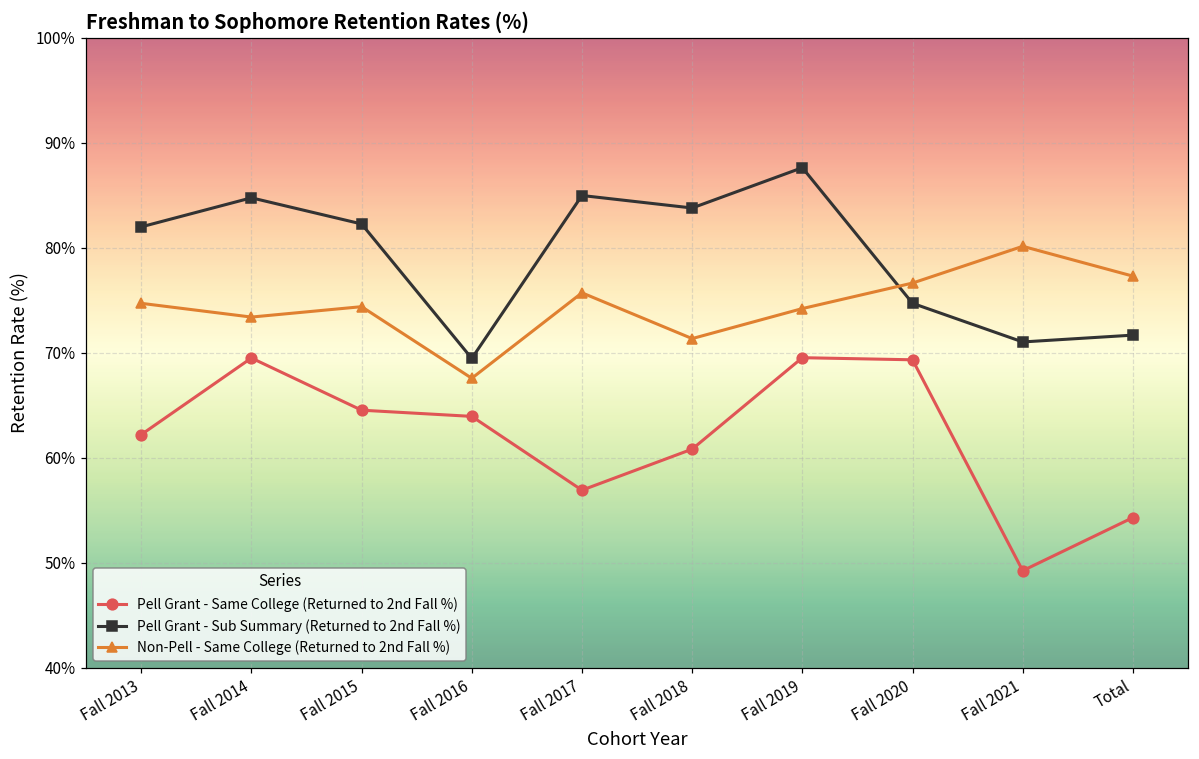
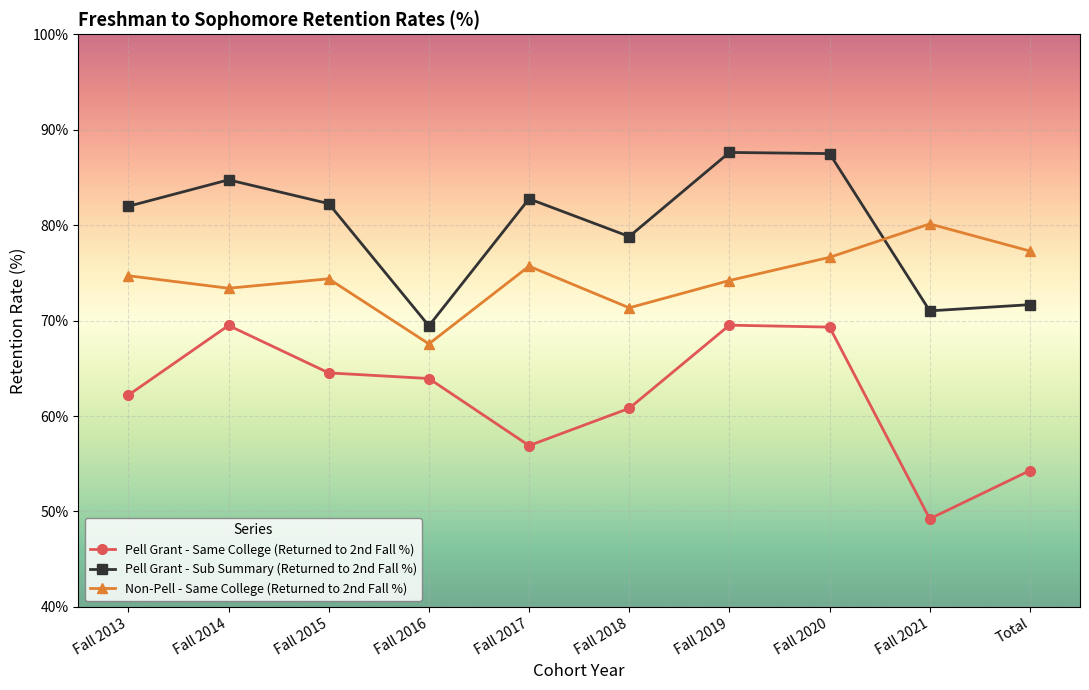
Pell Grant - Sub Summary (Returned to 2nd Fall %), Fall 2017: 85% -> 83%
Pell Grant - Sub Summary (Returned to 2nd Fall %), Fall 2018: 84% -> 79%
Pell Grant - Sub Summary (Returned to 2nd Fall %), Fall 2020: 75% -> 88%
